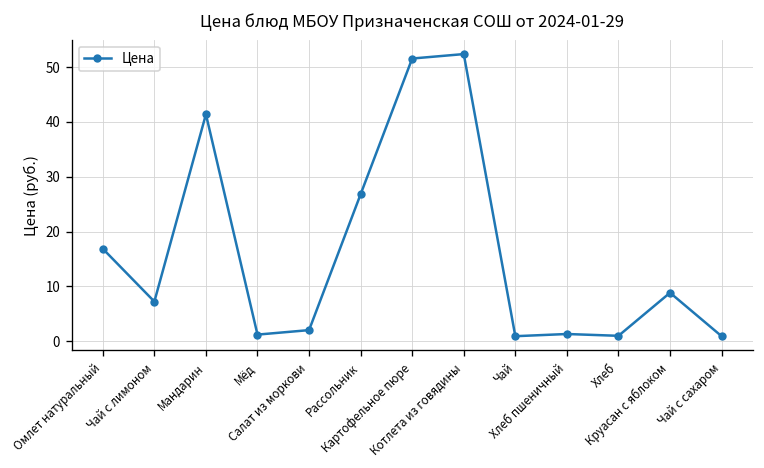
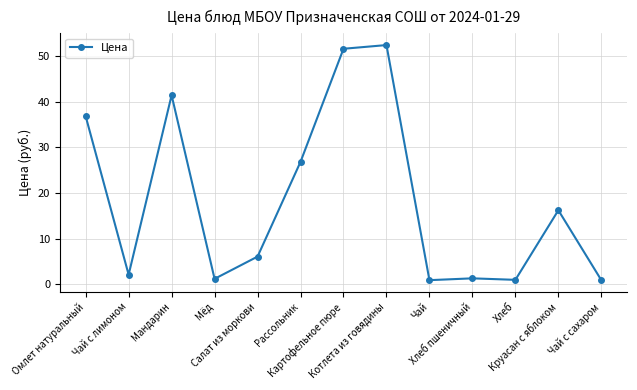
Омлет натуральный: 17 -> 37
Чай с лимоном: 7 -> 2
Салат из моркови: 2 -> 6
Круасан с яблоком: 9 -> 16
